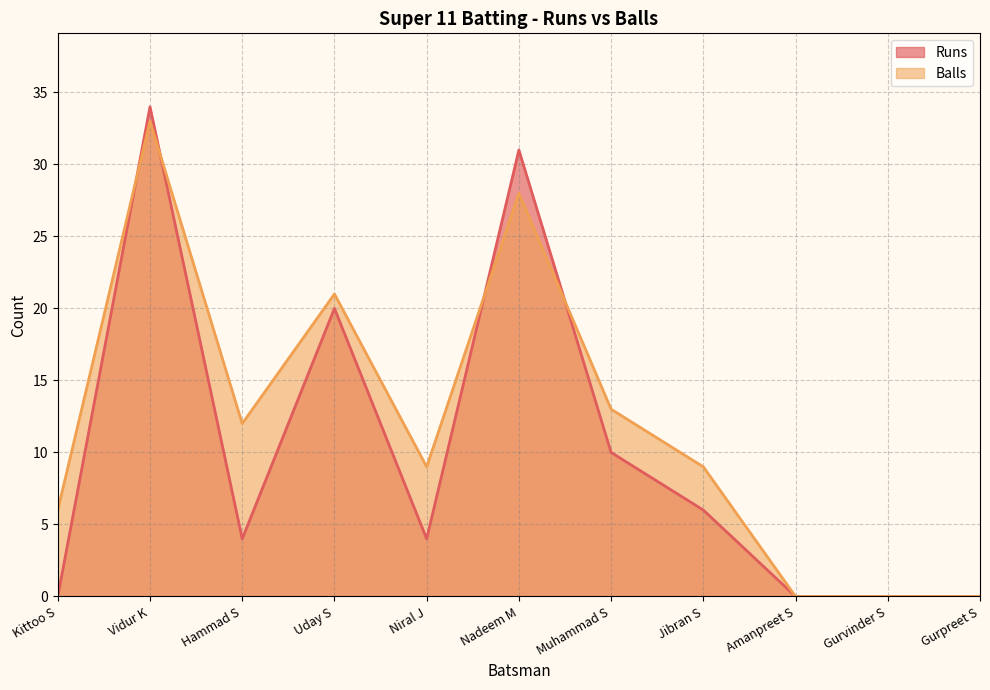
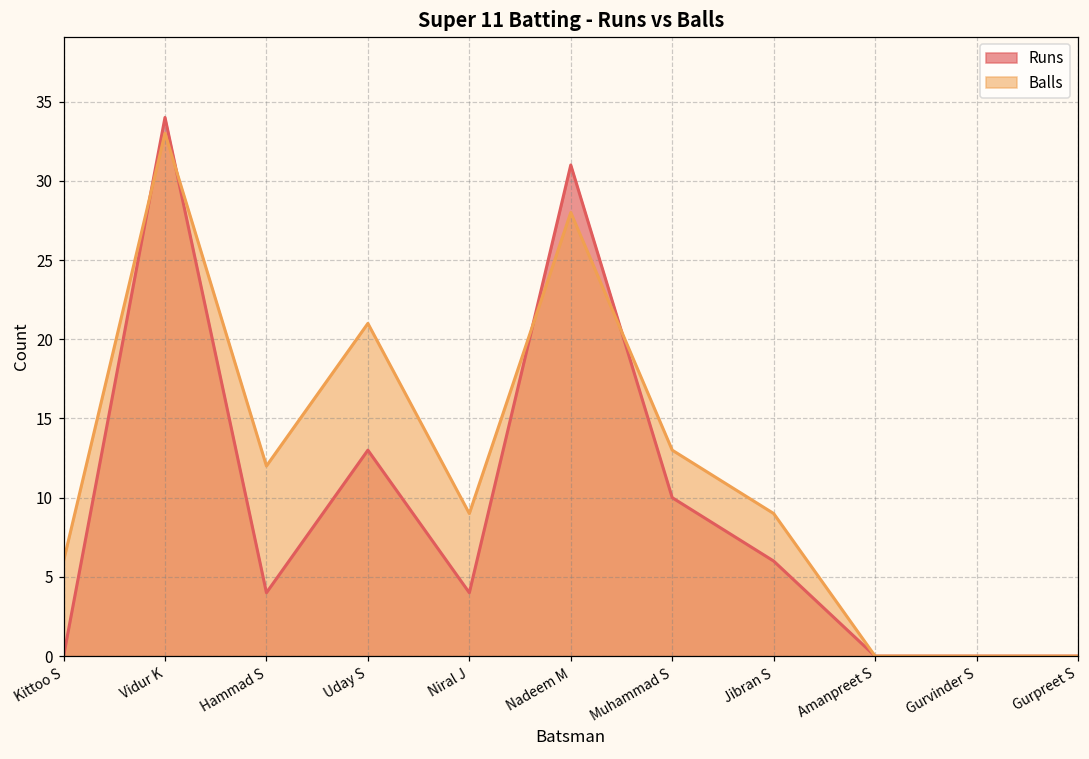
Runs, Uday S: 20 -> 13
